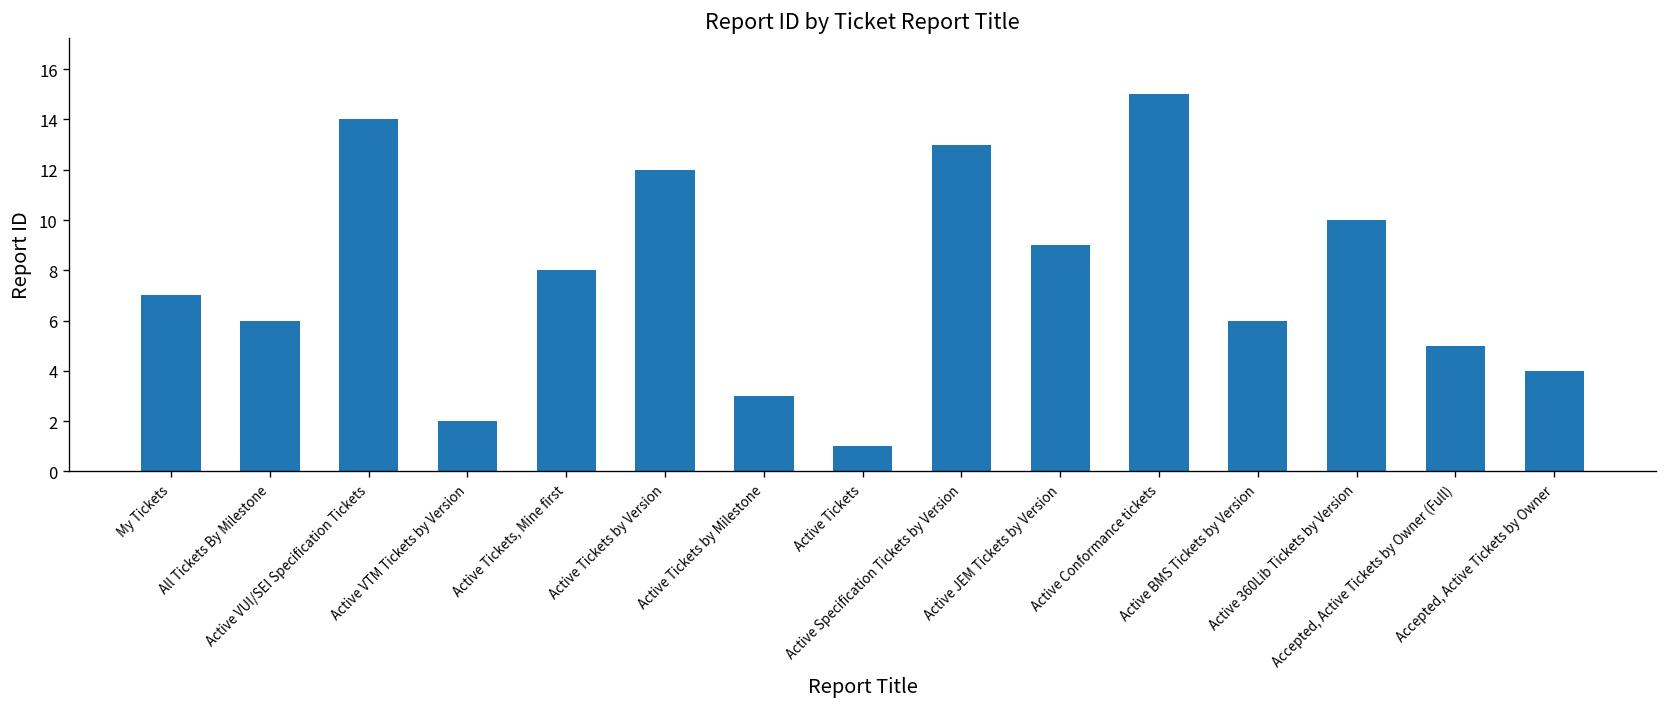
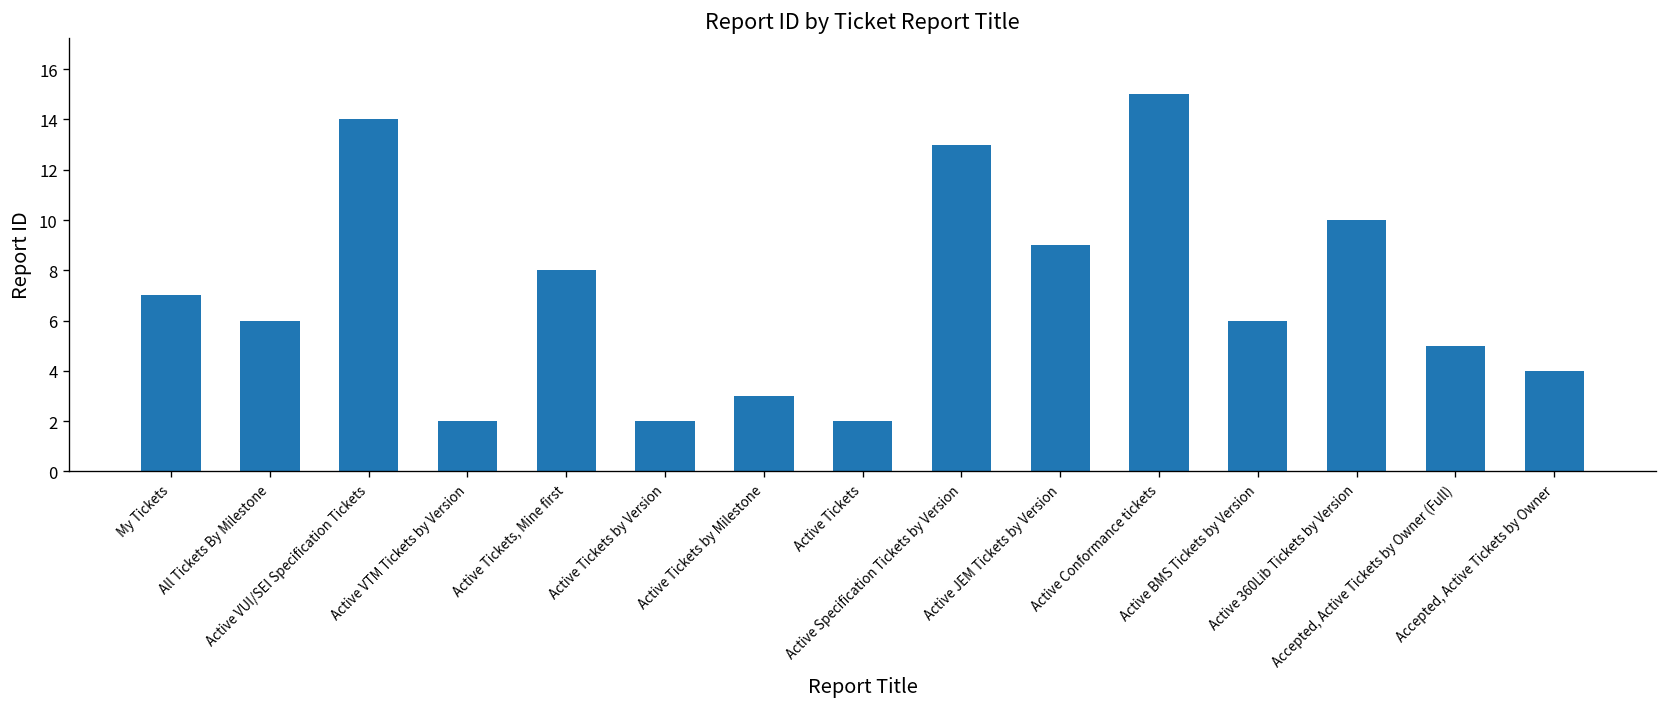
Active Tickets by Version: 12 -> 2
Active Tickets: 1 -> 2
